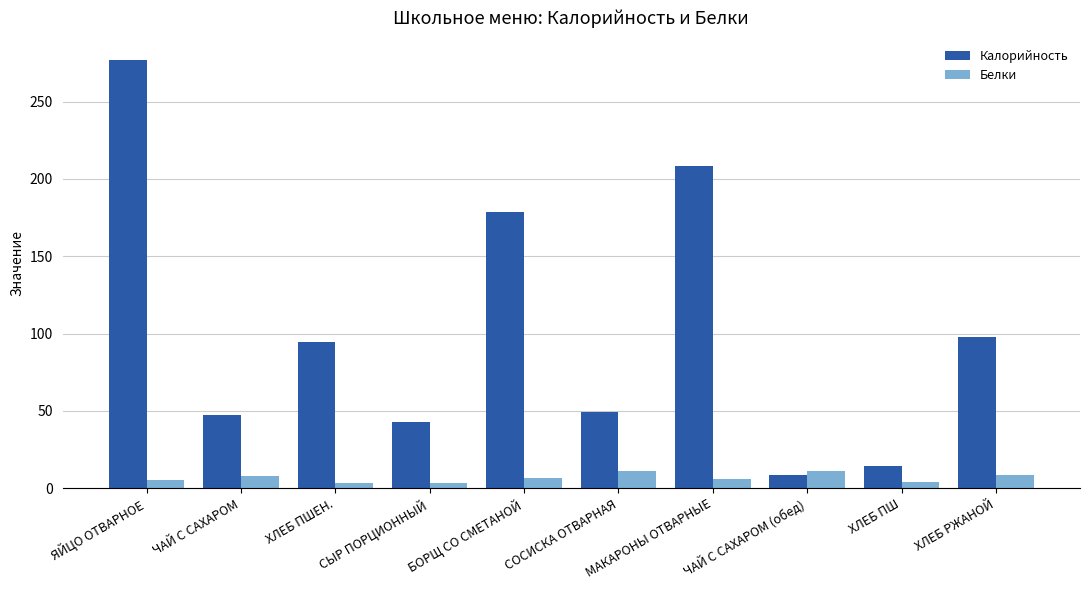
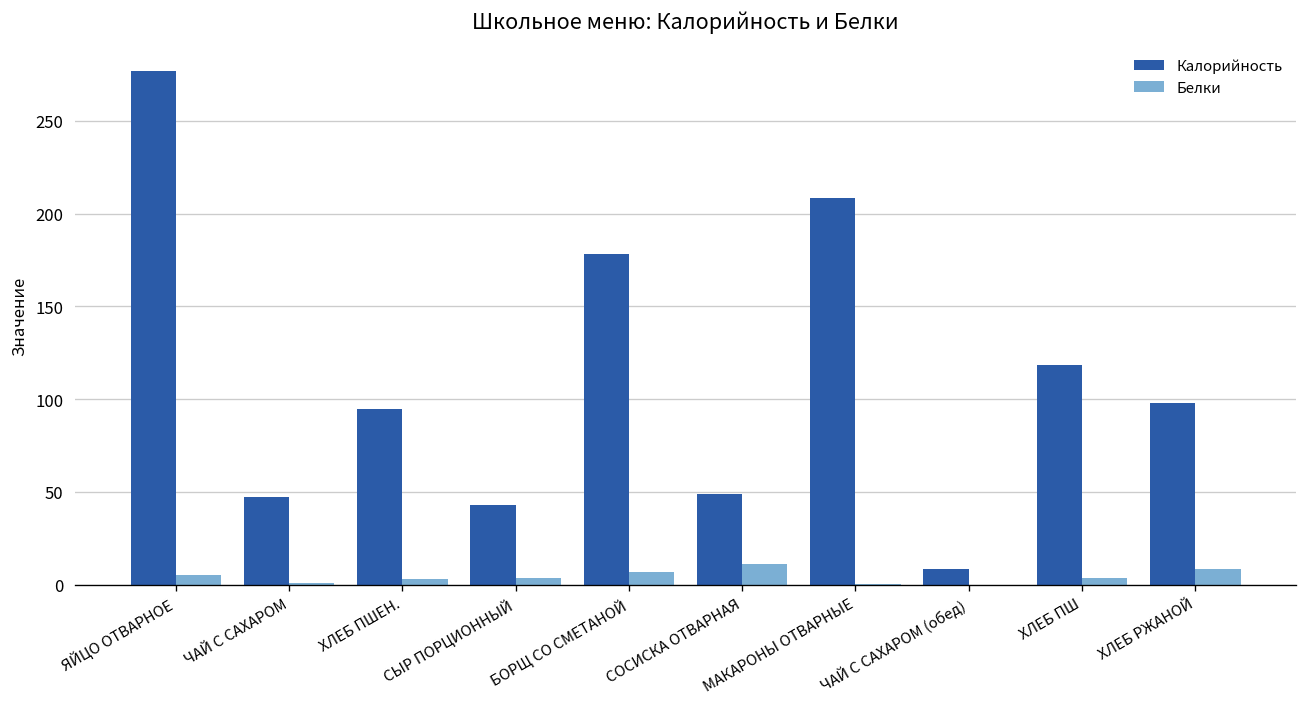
Белки, ЧАЙ С САХАРОМ: 8 -> 1
Белки, МАКАРОНЫ ОТВАРНЫЕ: 6 -> 1
Белки, ЧАЙ С САХАРОМ (обед): 11 -> 0
Калорийность, ХЛЕБ ПШ: 15 -> 118
